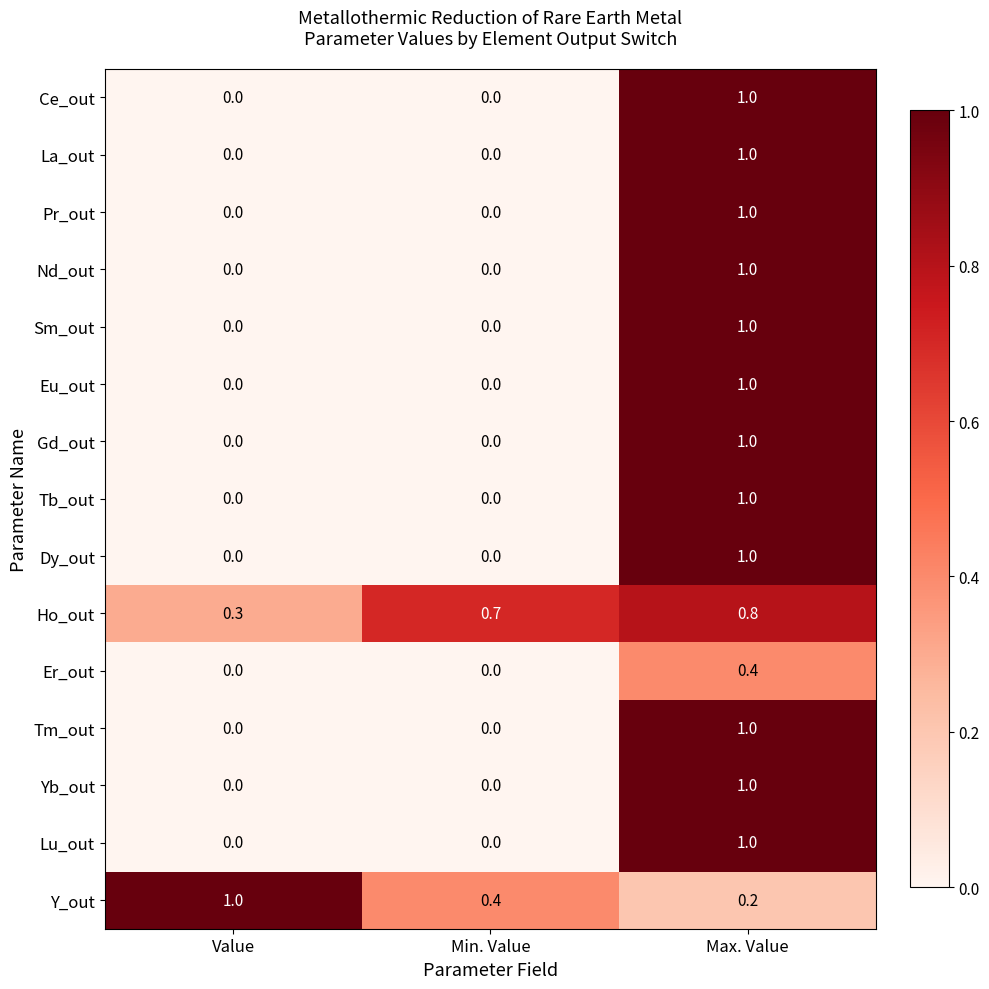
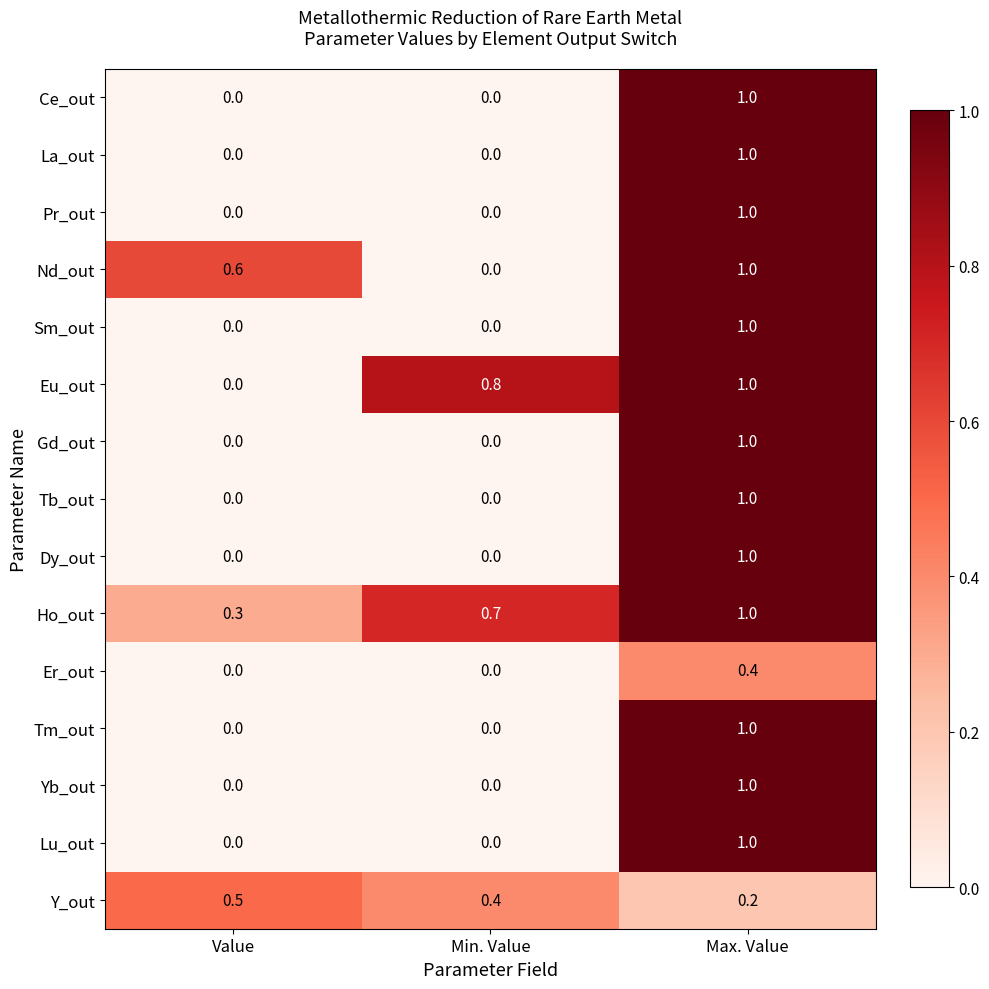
Nd_out, Value: 0.0 -> 0.6
Eu_out, Min. Value: 0.0 -> 0.8
Ho_out, Max. Value: 0.8 -> 1.0
Y_out, Value: 1.0 -> 0.5
